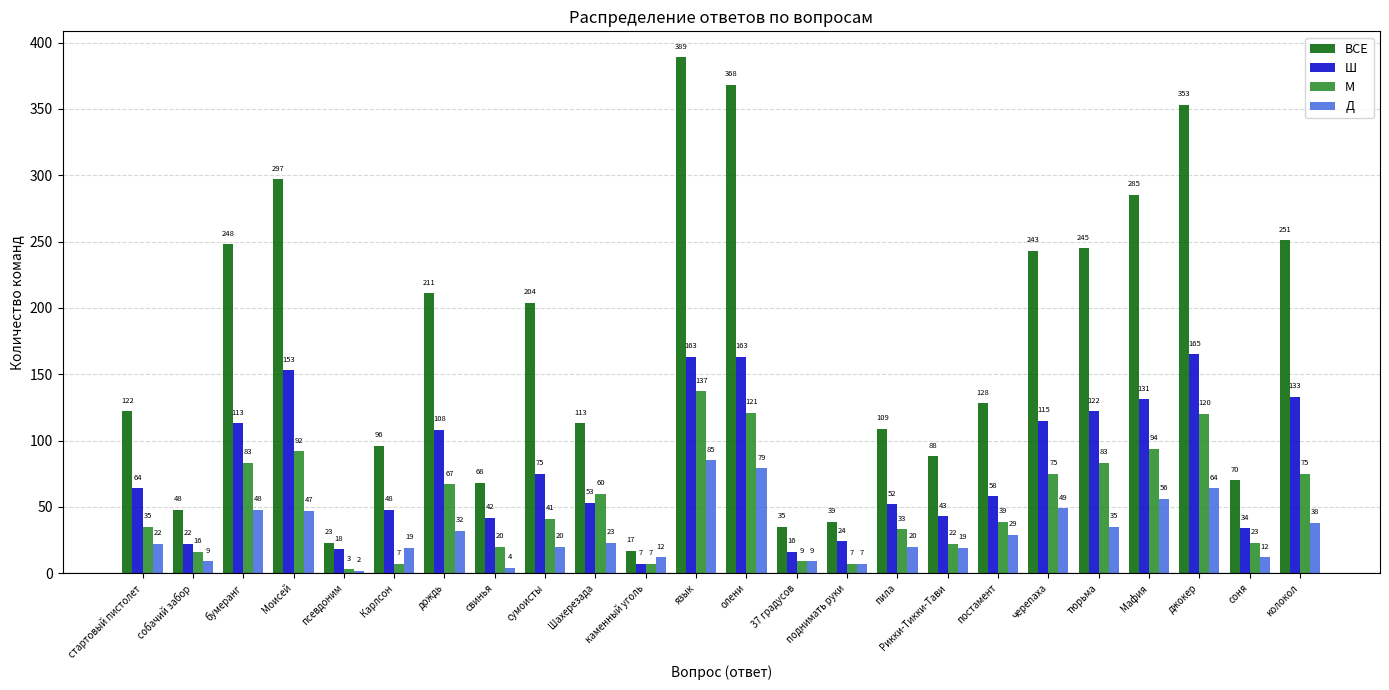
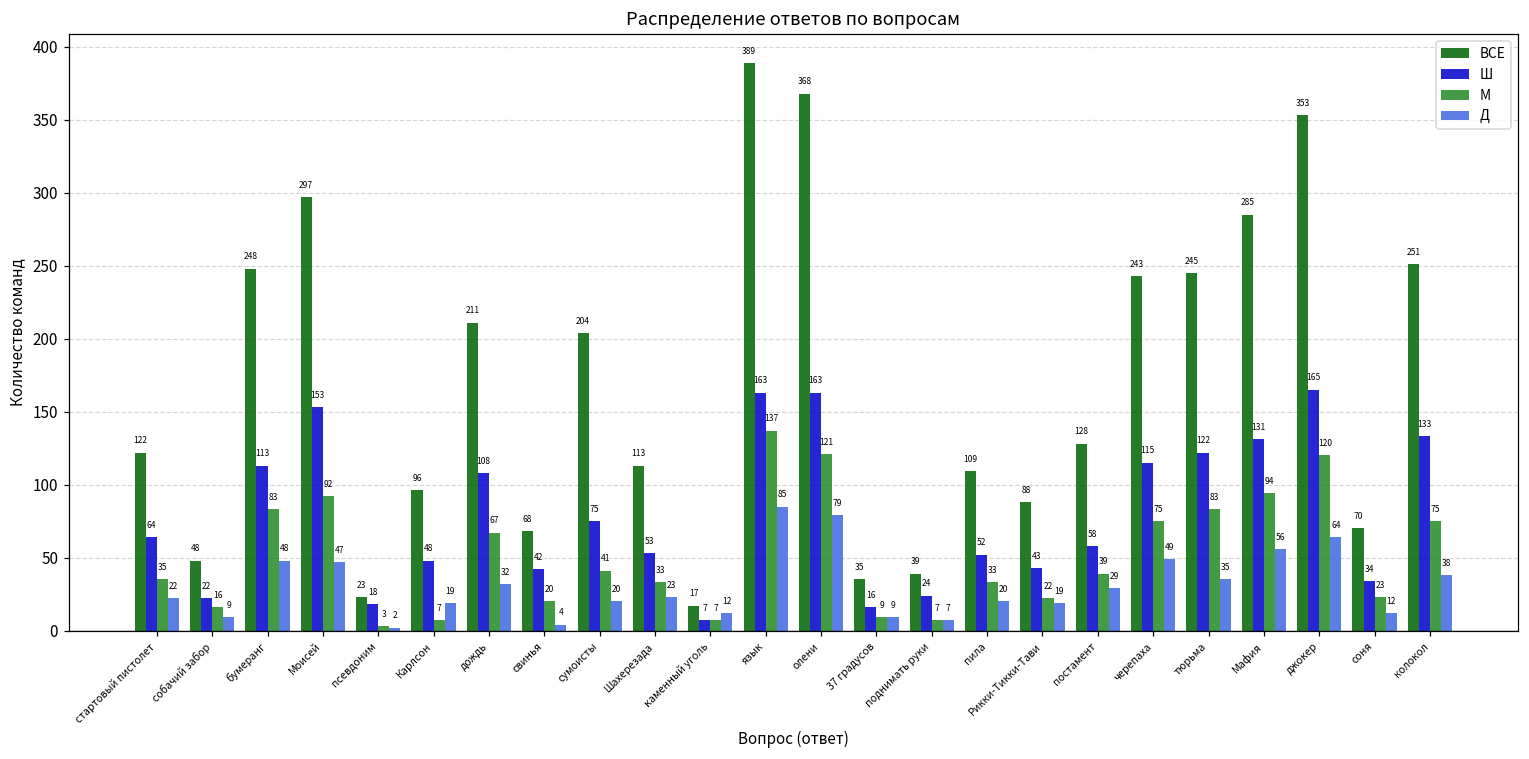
М, Шахерезада: 60 -> 33
